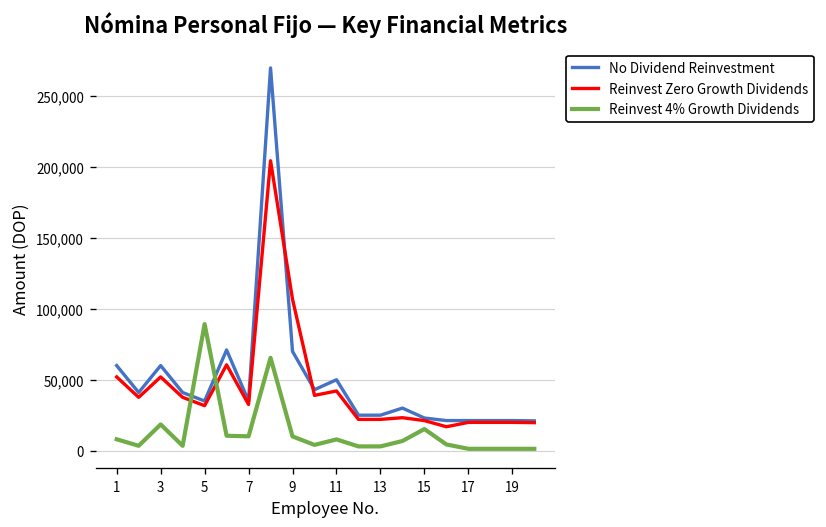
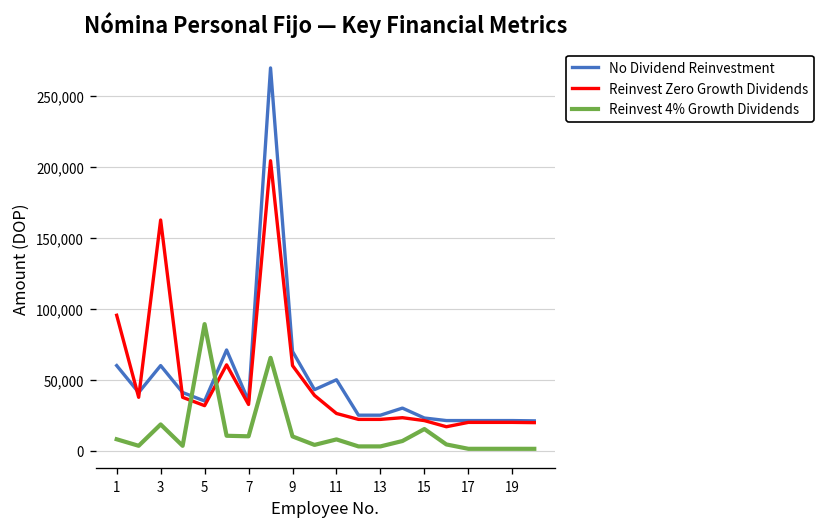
Reinvest Zero Growth Dividends, 1: 52,000 -> 95,000
Reinvest Zero Growth Dividends, 3: 52,000 -> 163,000
Reinvest Zero Growth Dividends, 9: 107,000 -> 60,000
Reinvest Zero Growth Dividends, 11: 42,000 -> 26,000
